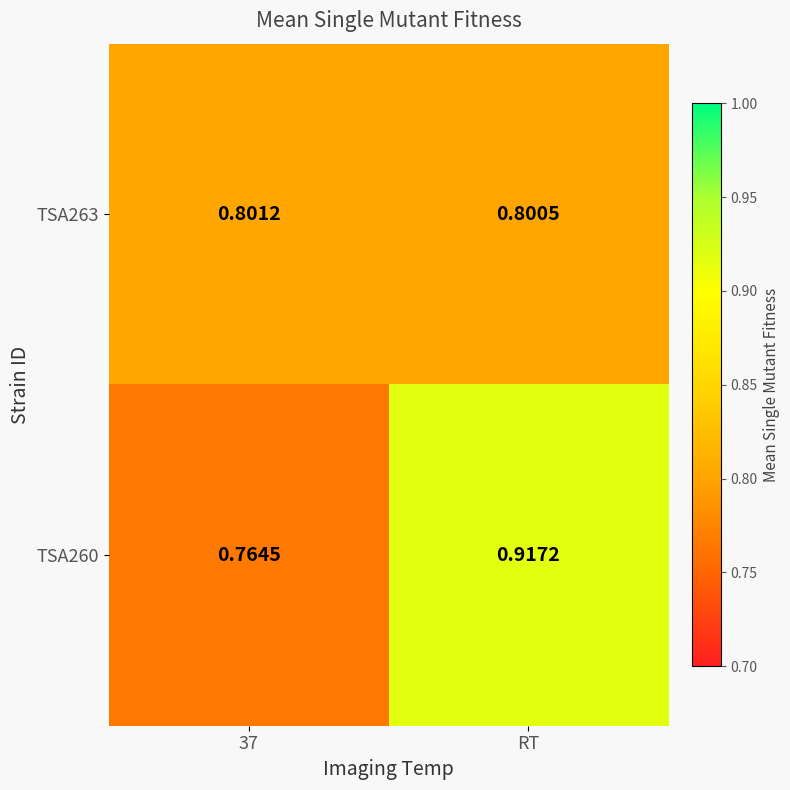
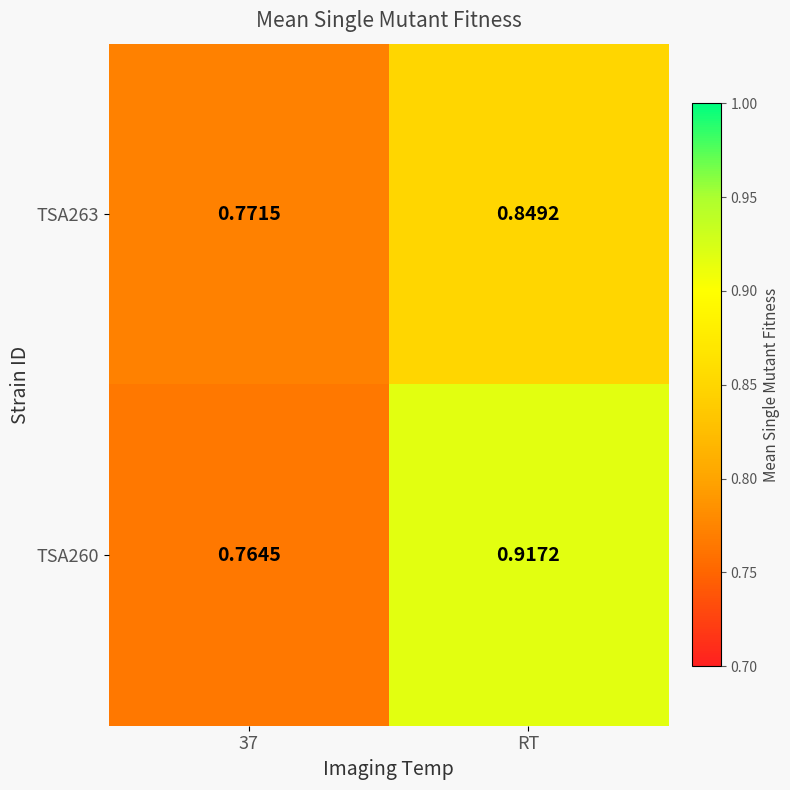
TSA263, 37: 0.8012 -> 0.7715
TSA263, RT: 0.8005 -> 0.8492
